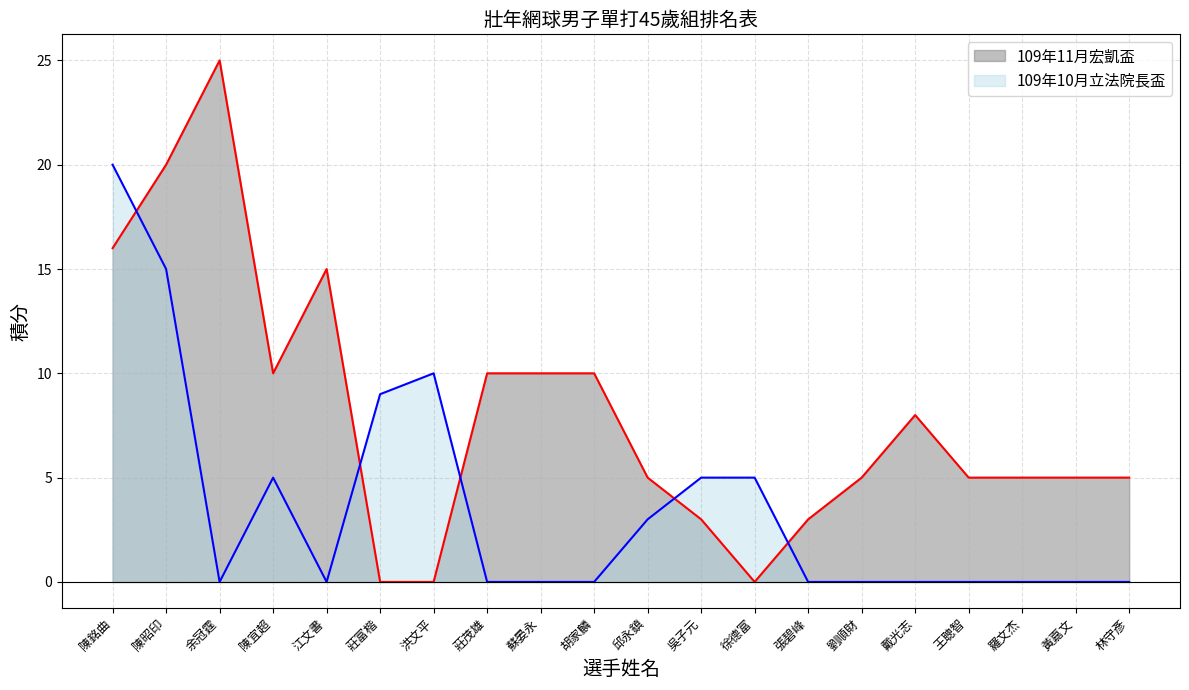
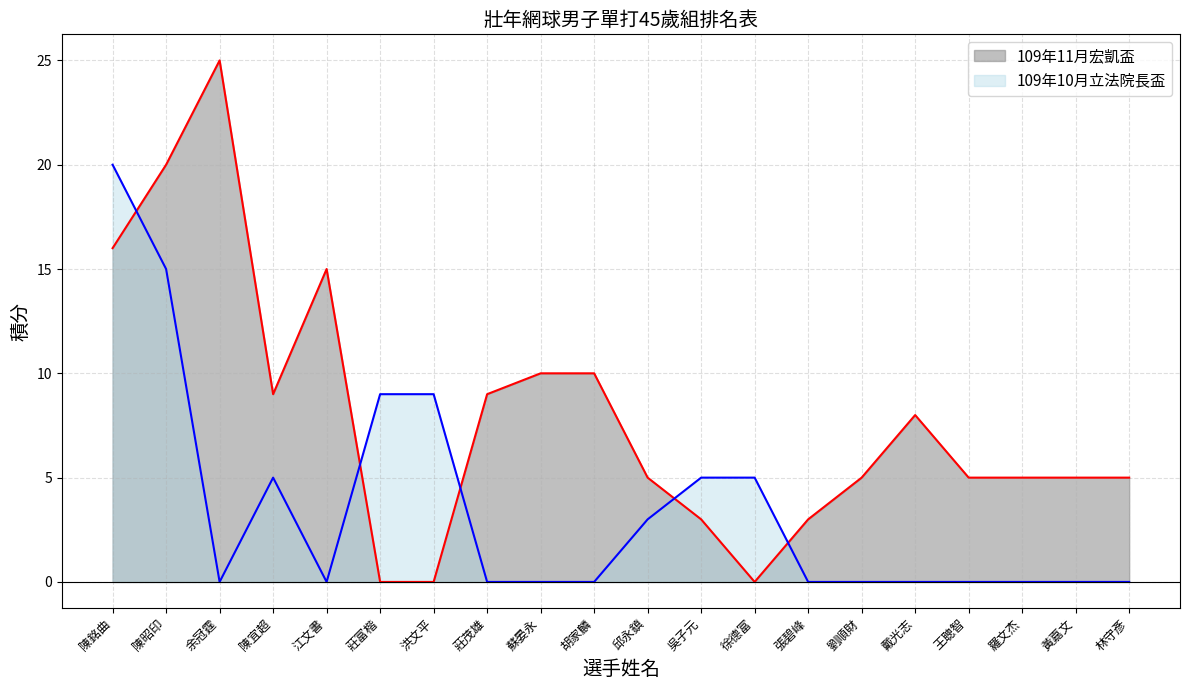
109年11月宏凱盃, 陳宜超: 10 -> 9
109年10月立法院長盃, 洪文平: 10 -> 9
109年11月宏凱盃, 莊茂雄: 10 -> 9
